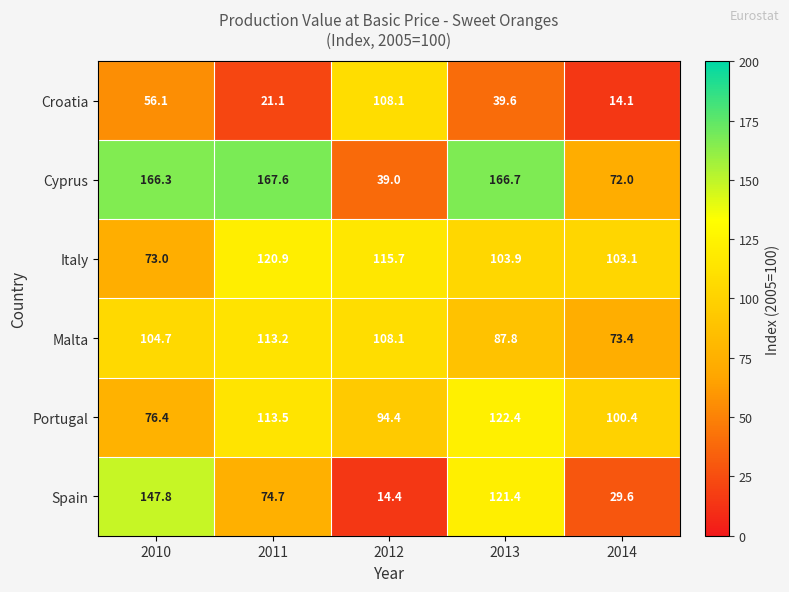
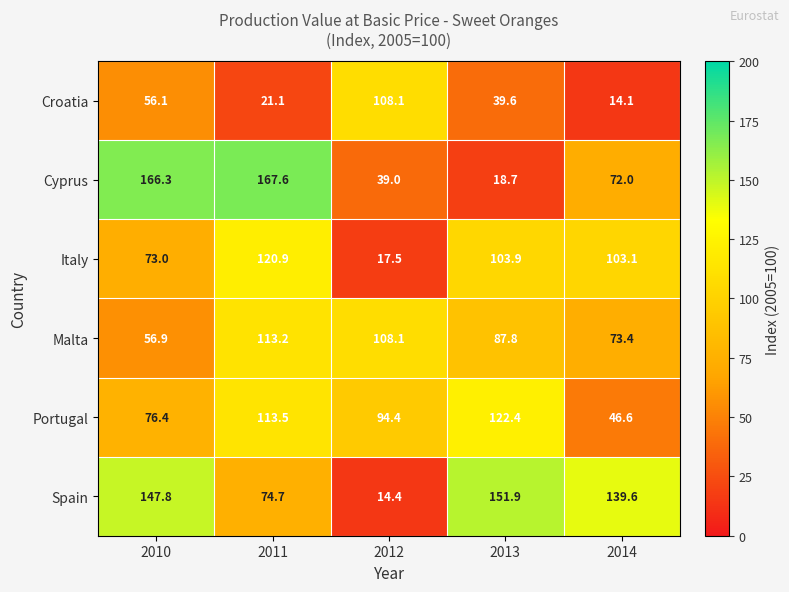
Cyprus, 2013: 166.7 -> 18.7
Italy, 2012: 115.7 -> 17.5
Malta, 2010: 104.7 -> 56.9
Portugal, 2014: 100.4 -> 46.6
Spain, 2013: 121.4 -> 151.9
Spain, 2014: 29.6 -> 139.6
